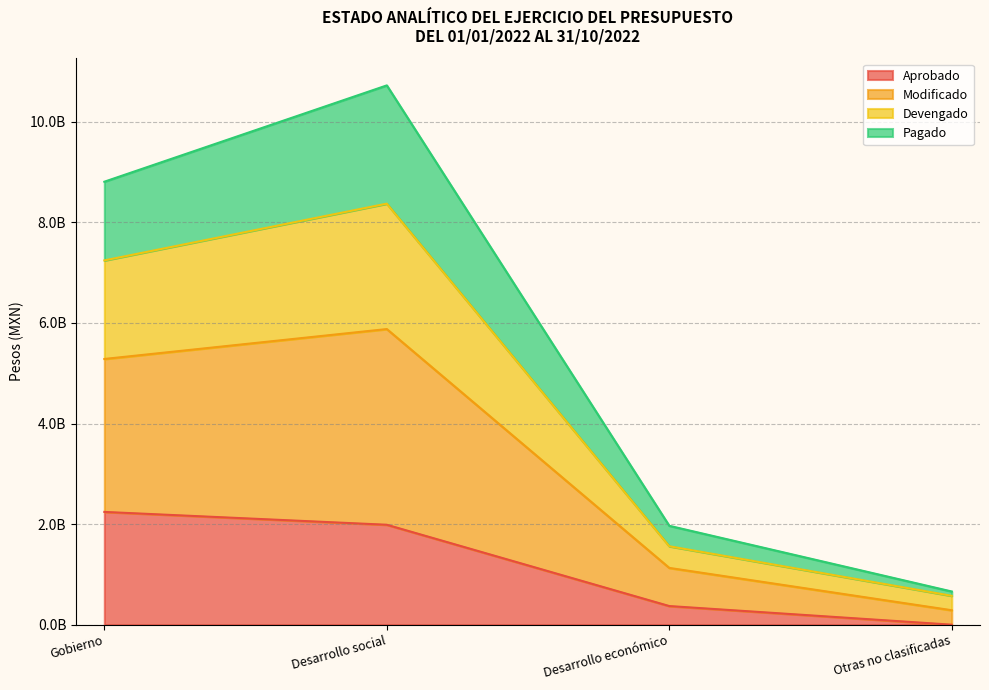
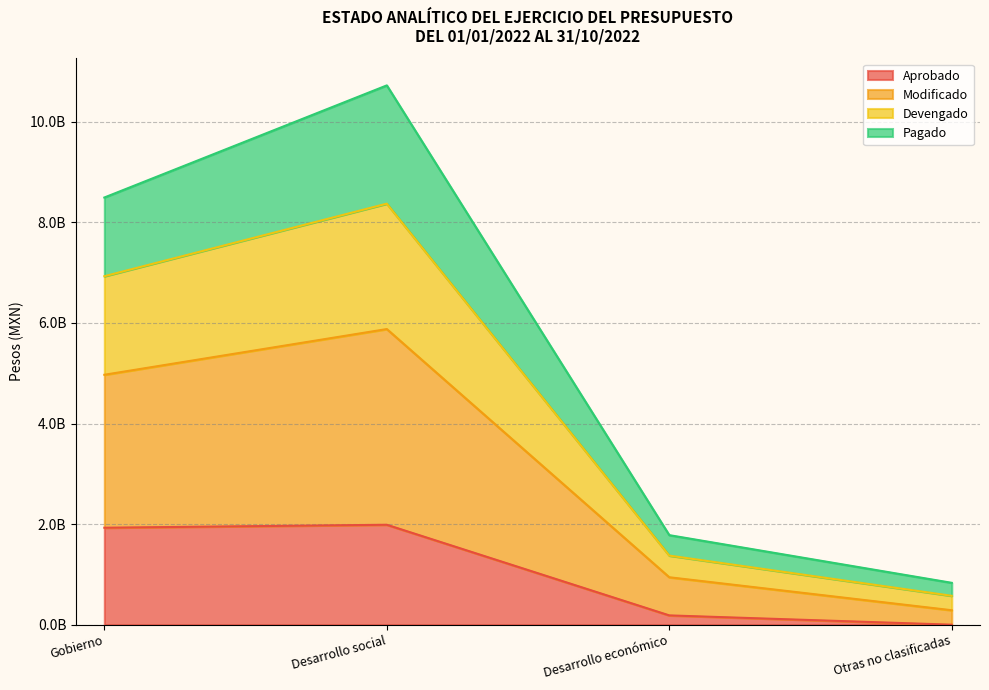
Aprobado, Gobierno: 2200000000 -> 1900000000
Aprobado, Desarrollo económico: 400000000 -> 200000000
Pagado, Otras no clasificadas: 100000000 -> 300000000
